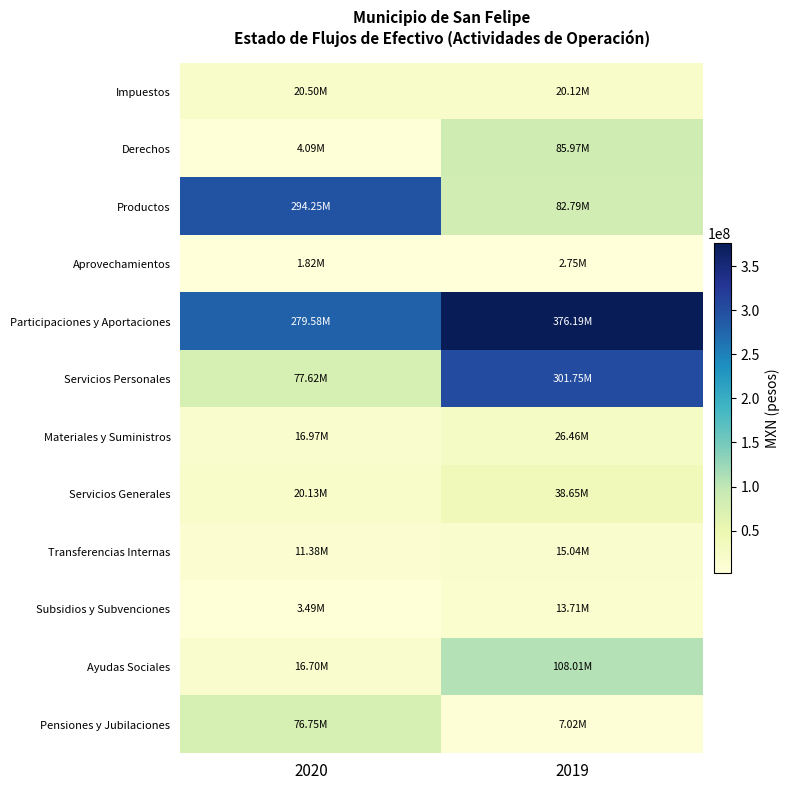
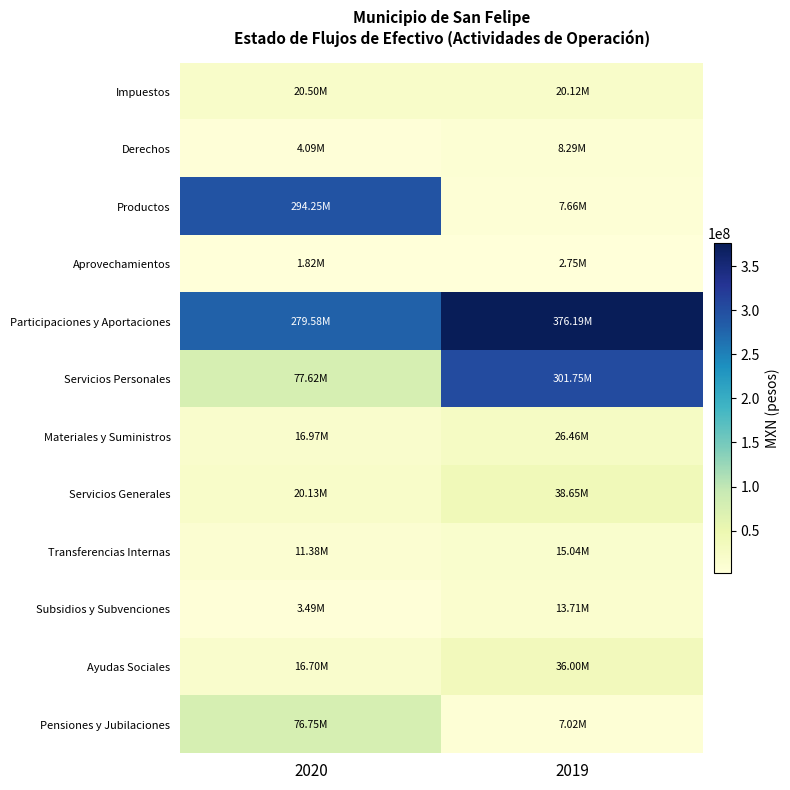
Derechos, 2019: 85.97M -> 8.29M
Productos, 2019: 82.79M -> 7.66M
Ayudas Sociales, 2019: 108.01M -> 36.00M
